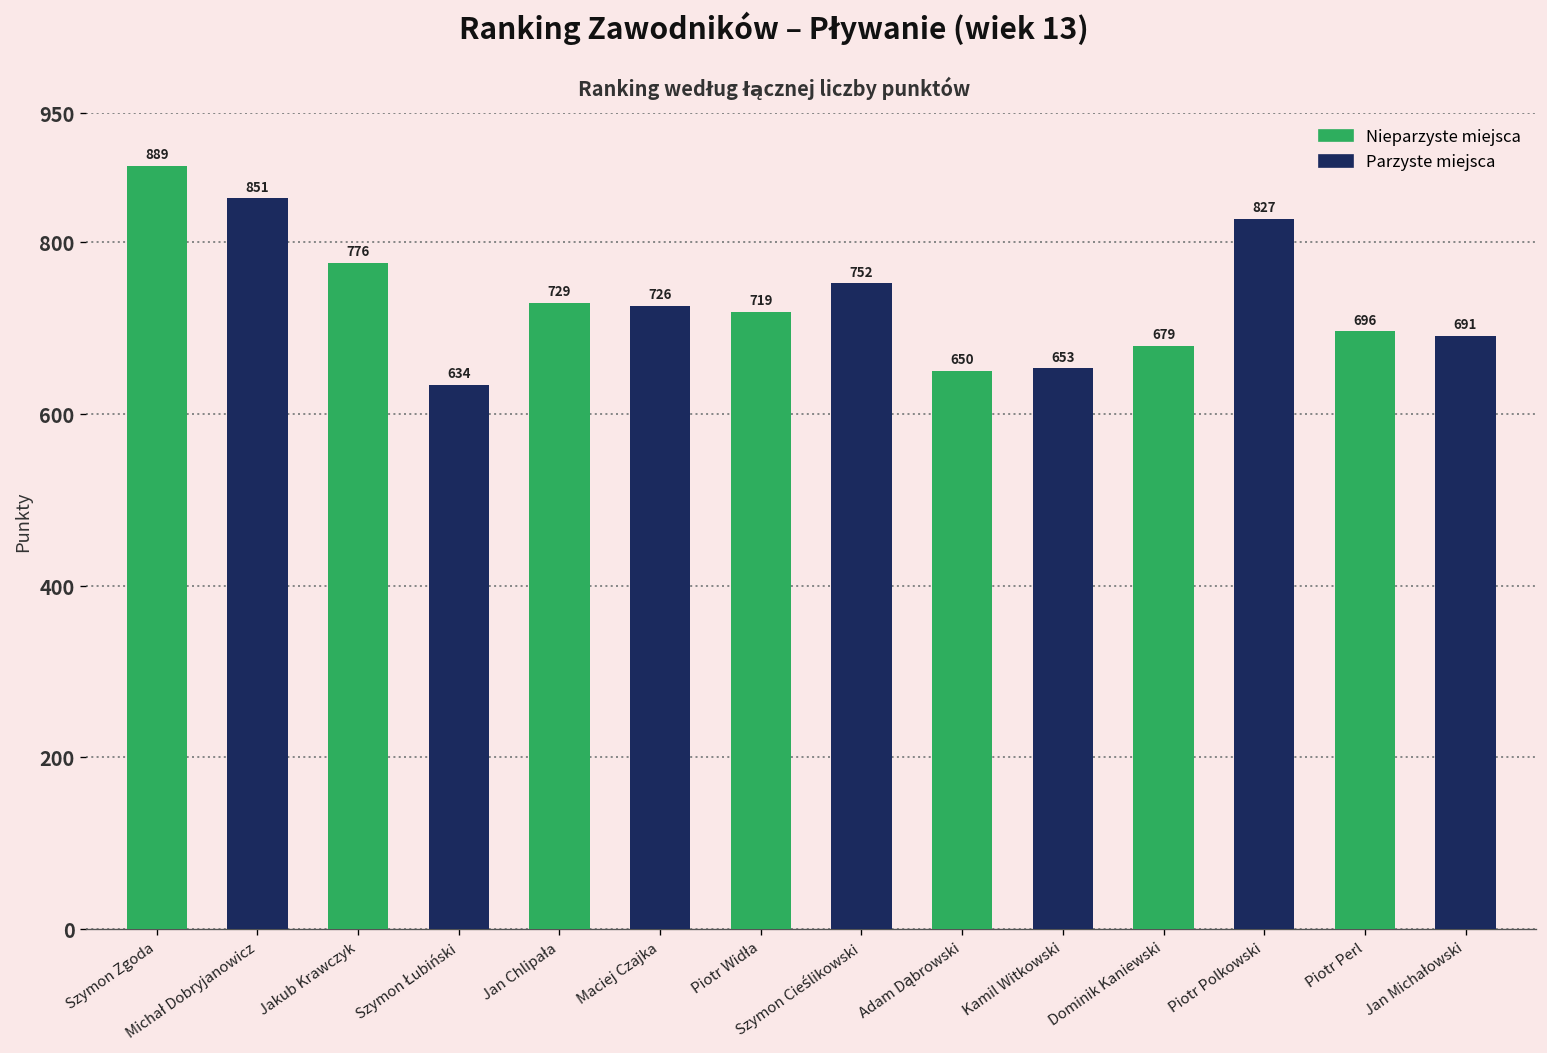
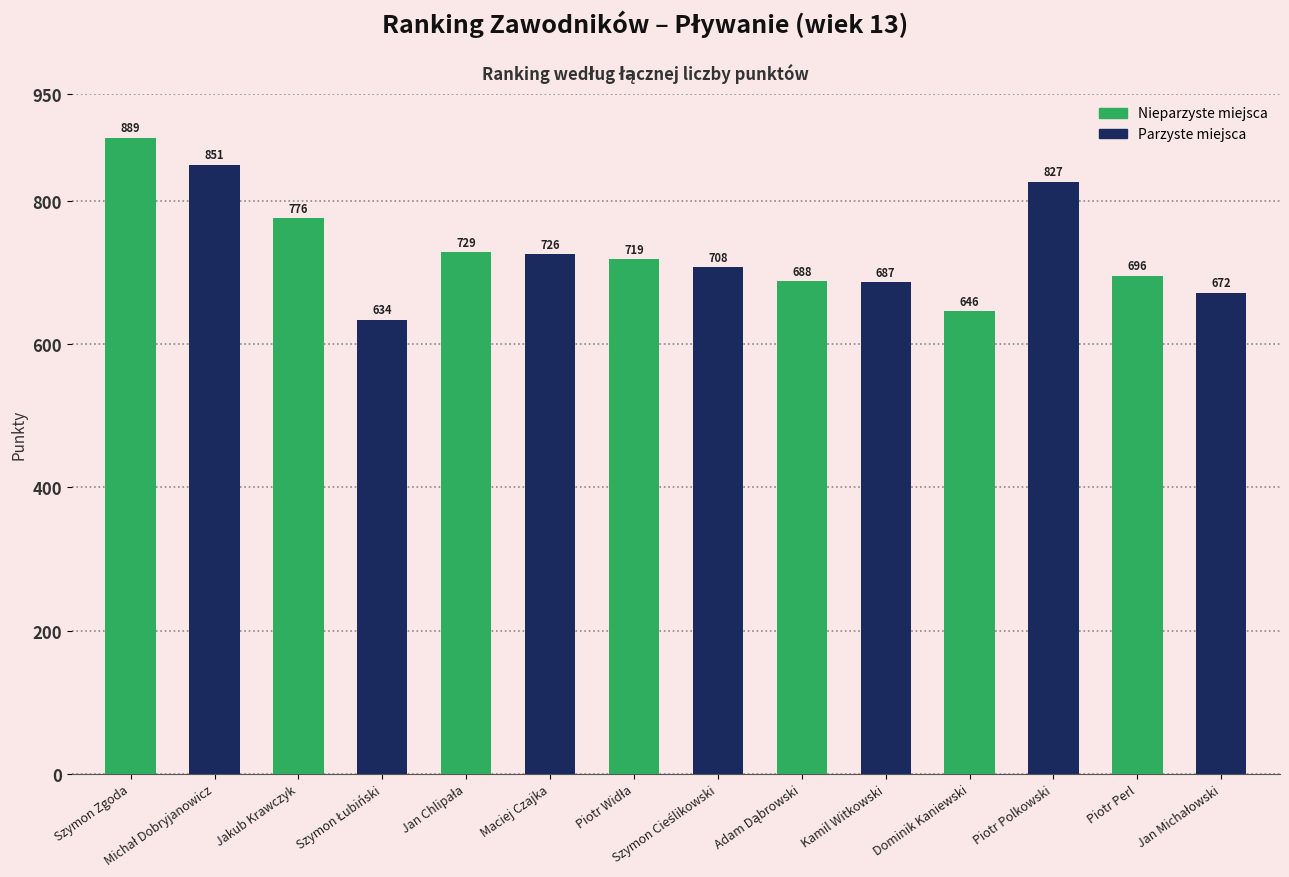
Szymon Cieślikowski: 752 -> 708
Adam Dąbrowski: 650 -> 688
Kamil Witkowski: 653 -> 687
Dominik Kaniewski: 679 -> 646
Jan Michałowski: 691 -> 672
